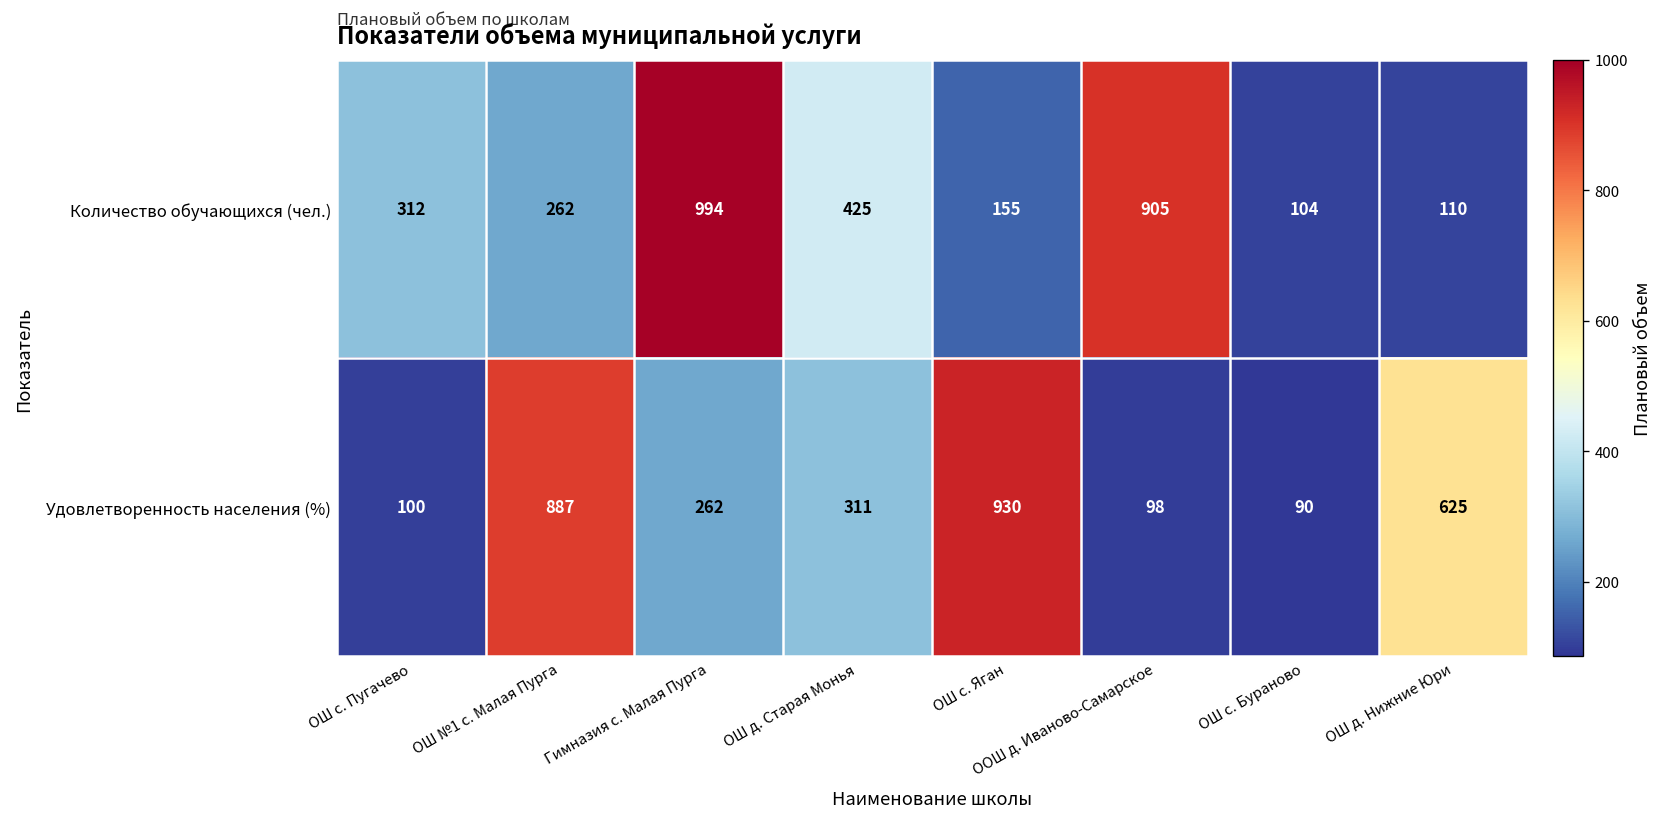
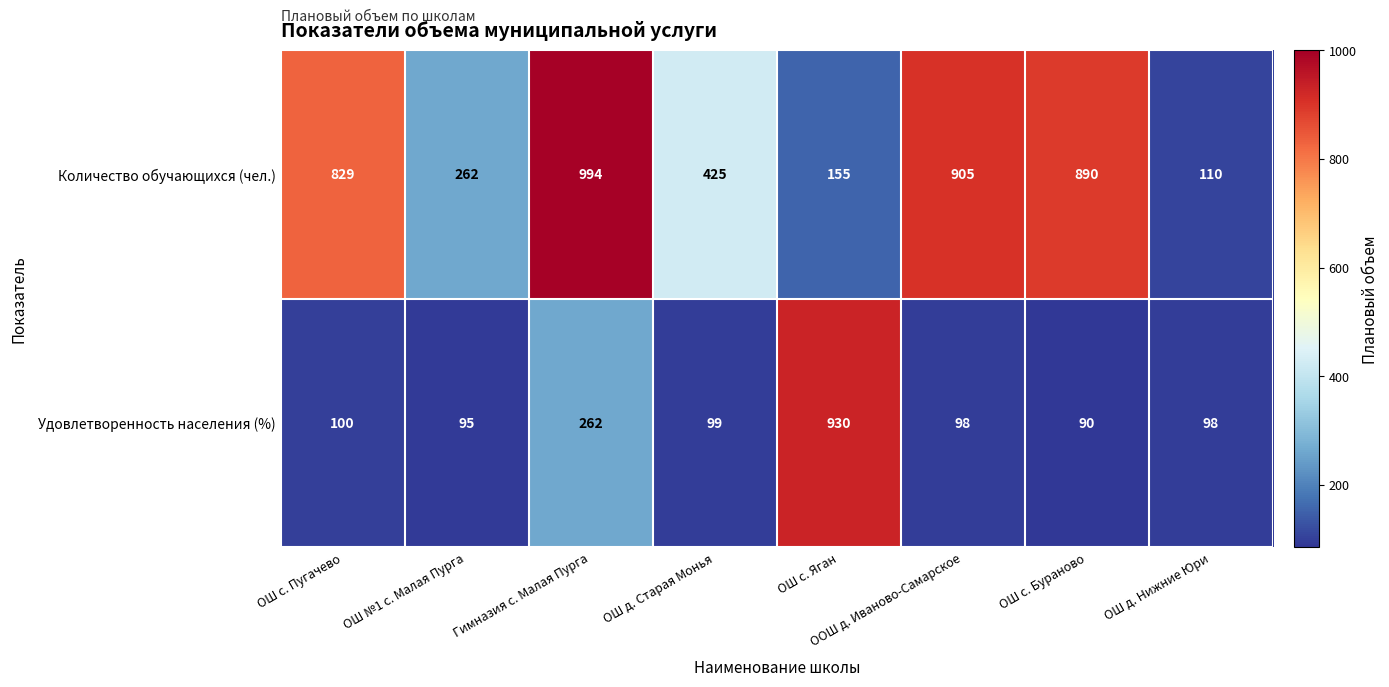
Количество обучающихся (чел.), ОШ с. Пугачево: 312 -> 829
Количество обучающихся (чел.), ОШ с. Бураново: 104 -> 890
Удовлетворенность населения (%), ОШ №1 с. Малая Пурга: 887 -> 95
Удовлетворенность населения (%), ОШ д. Старая Монья: 311 -> 99
Удовлетворенность населения (%), ОШ д. Нижние Юри: 625 -> 98
